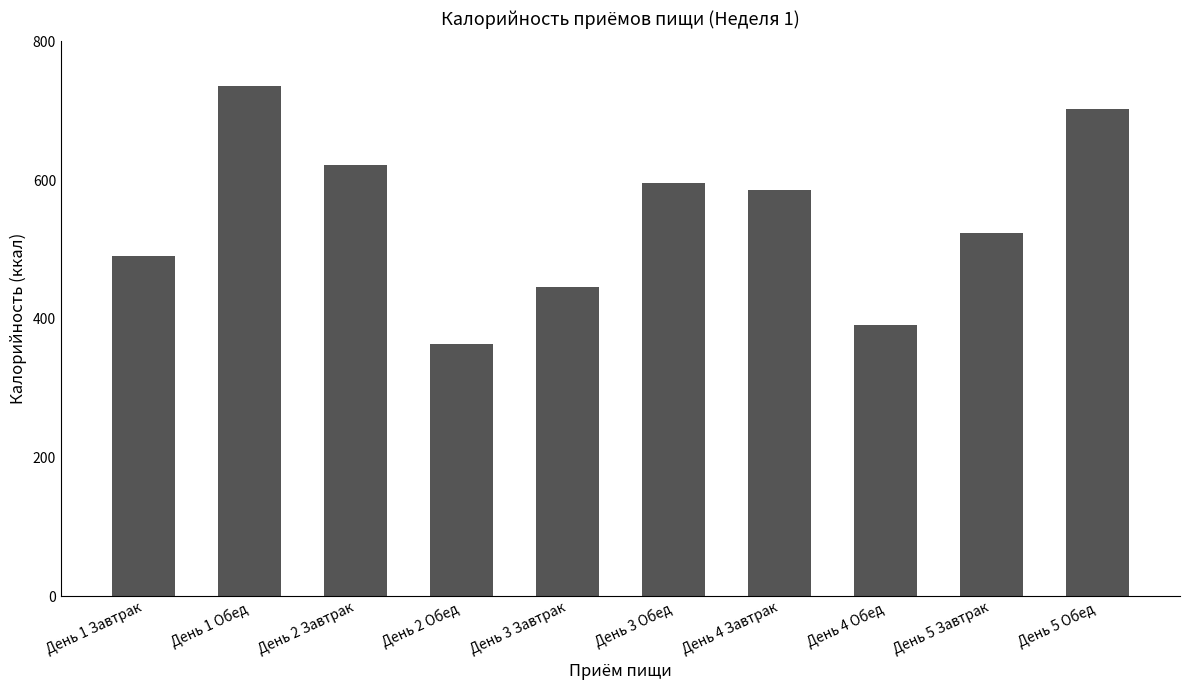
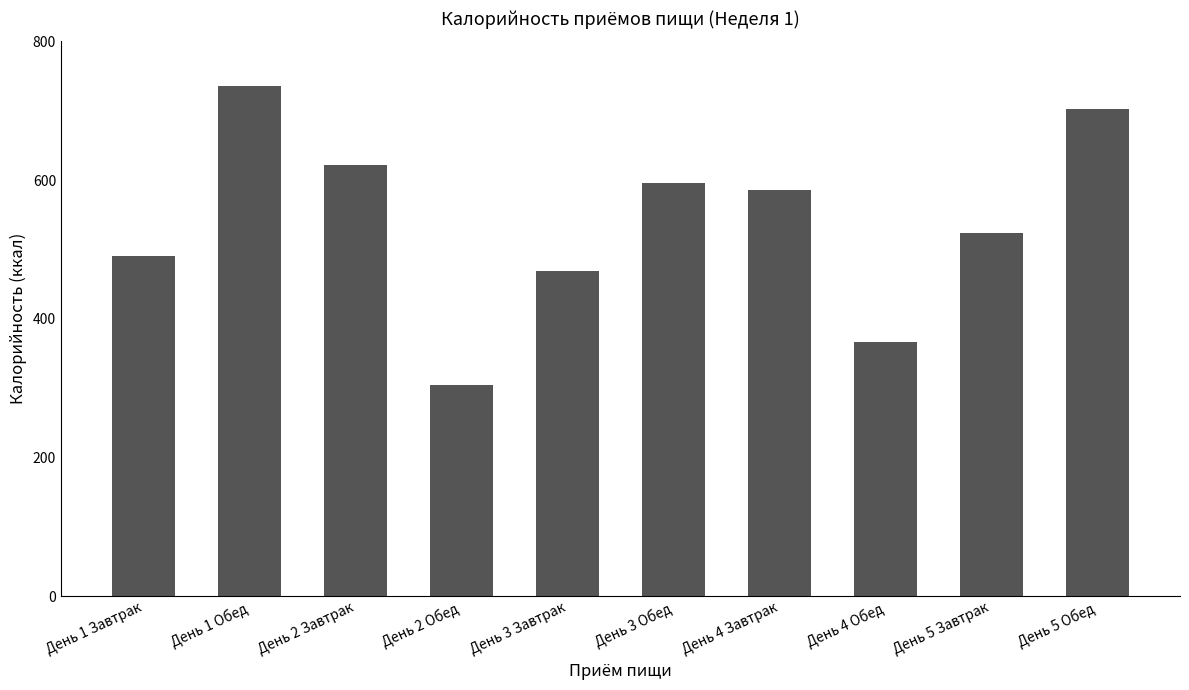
День 2 Обед: 360 -> 300
День 3 Завтрак: 450 -> 470
День 4 Обед: 390 -> 370
